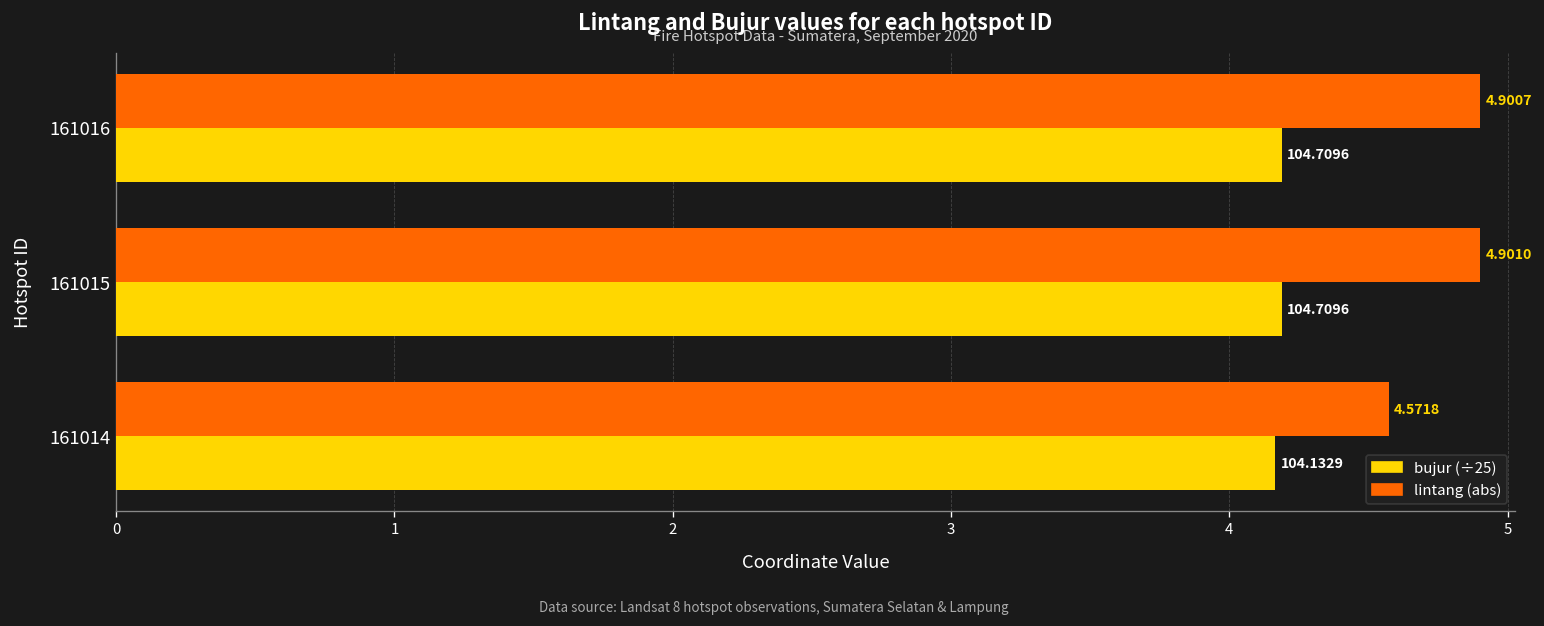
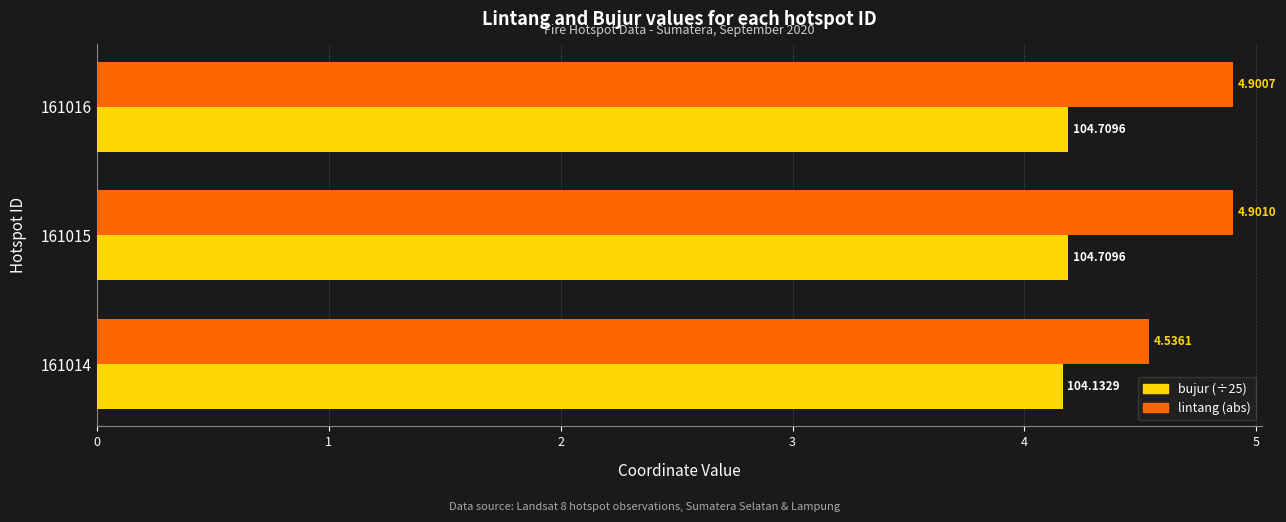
lintang (abs), 161014: 4.5718 -> 4.5361
